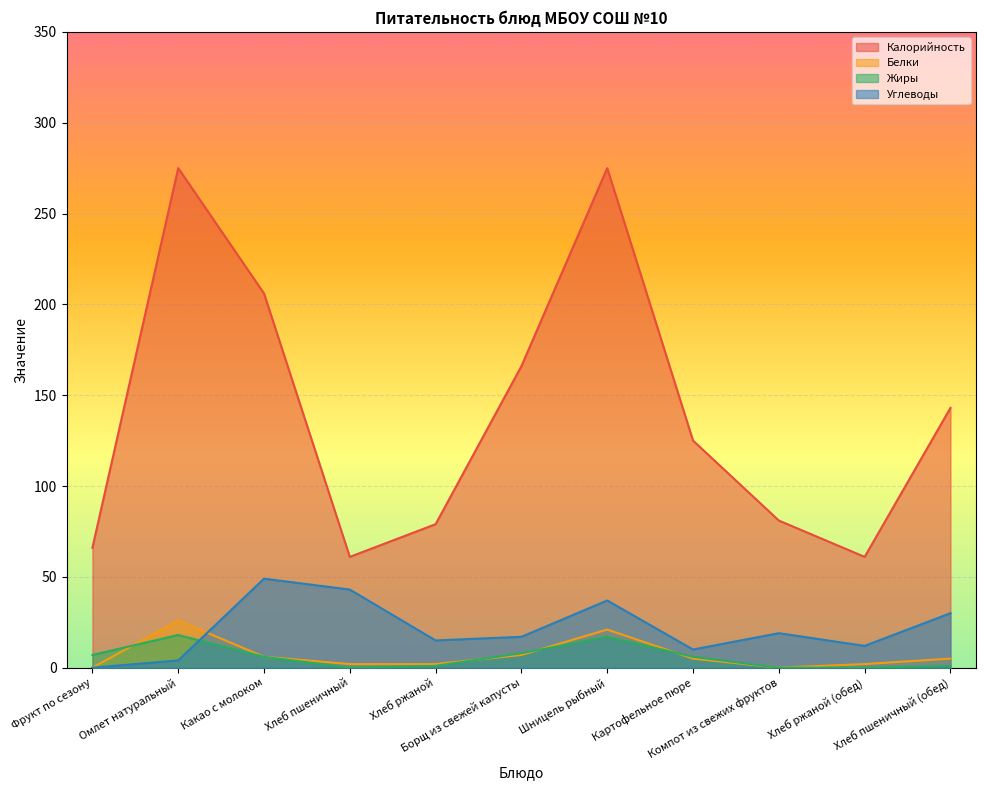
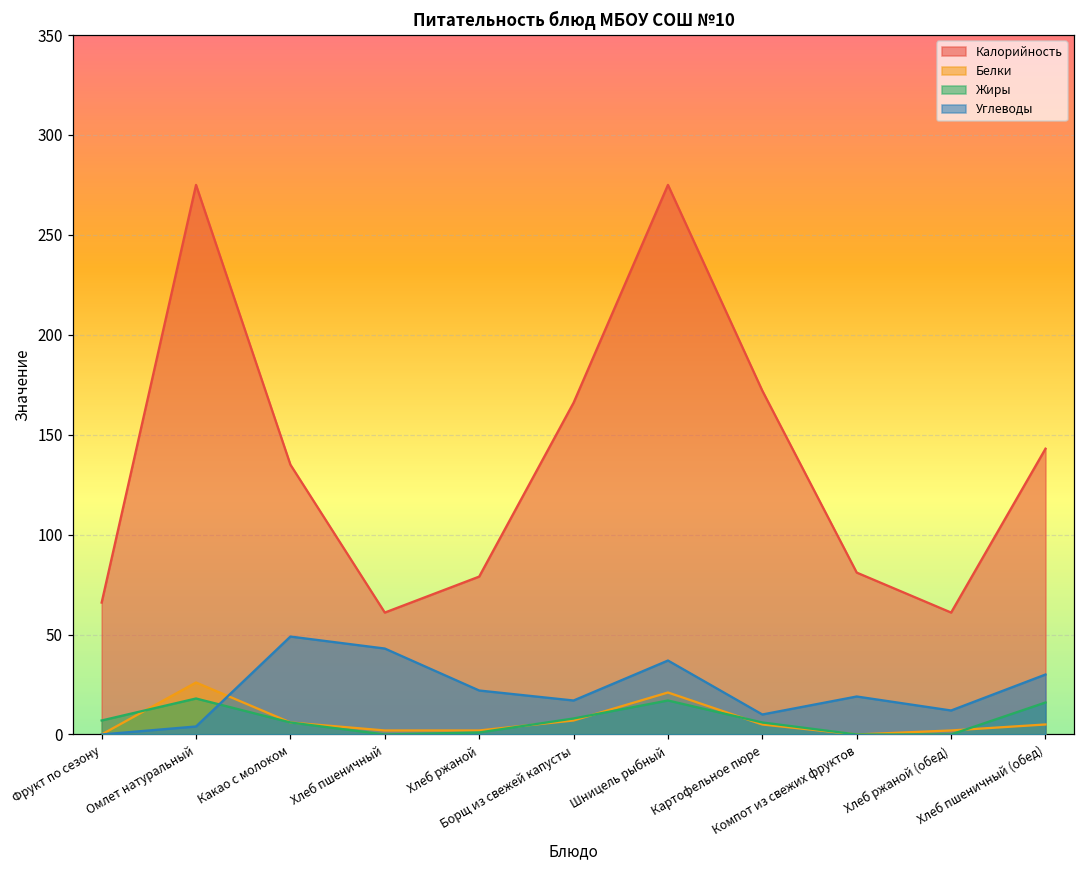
Калорийность, Какао с молоком: 206 -> 135
Углеводы, Хлеб ржаной: 15 -> 22
Калорийность, Картофельное пюре: 125 -> 172
Жиры, Хлеб пшеничный (обед): 1 -> 16
